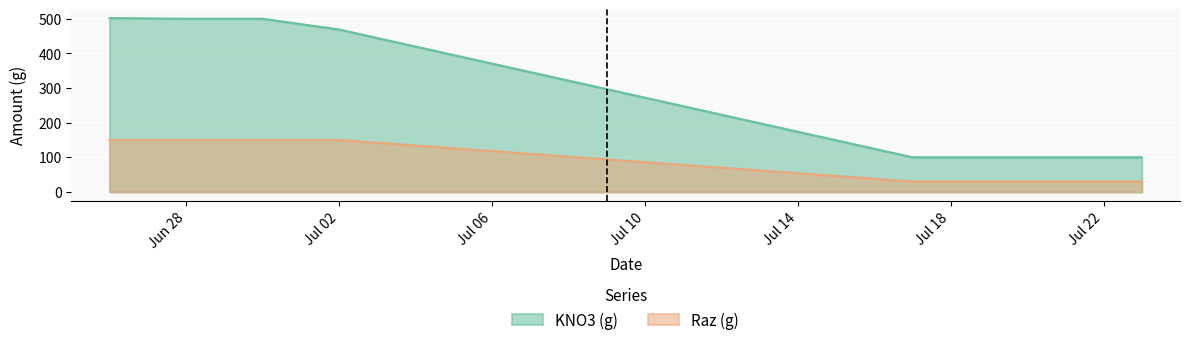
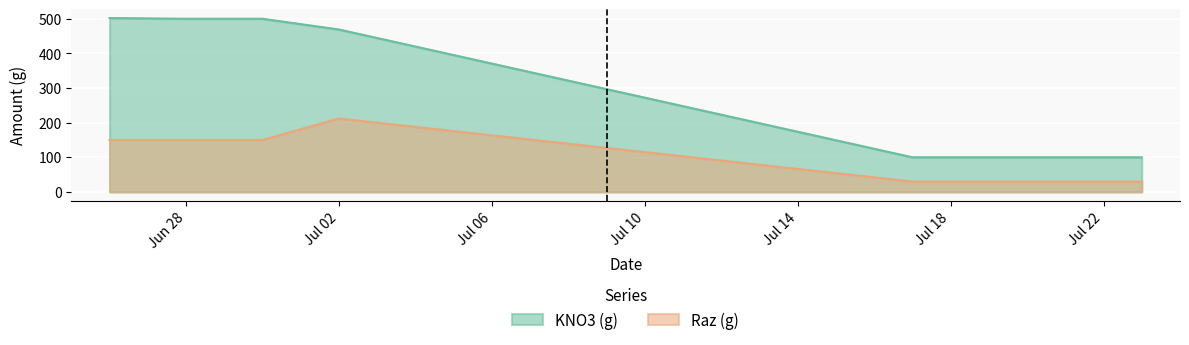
Raz (g), Jul 02: 150 -> 210
